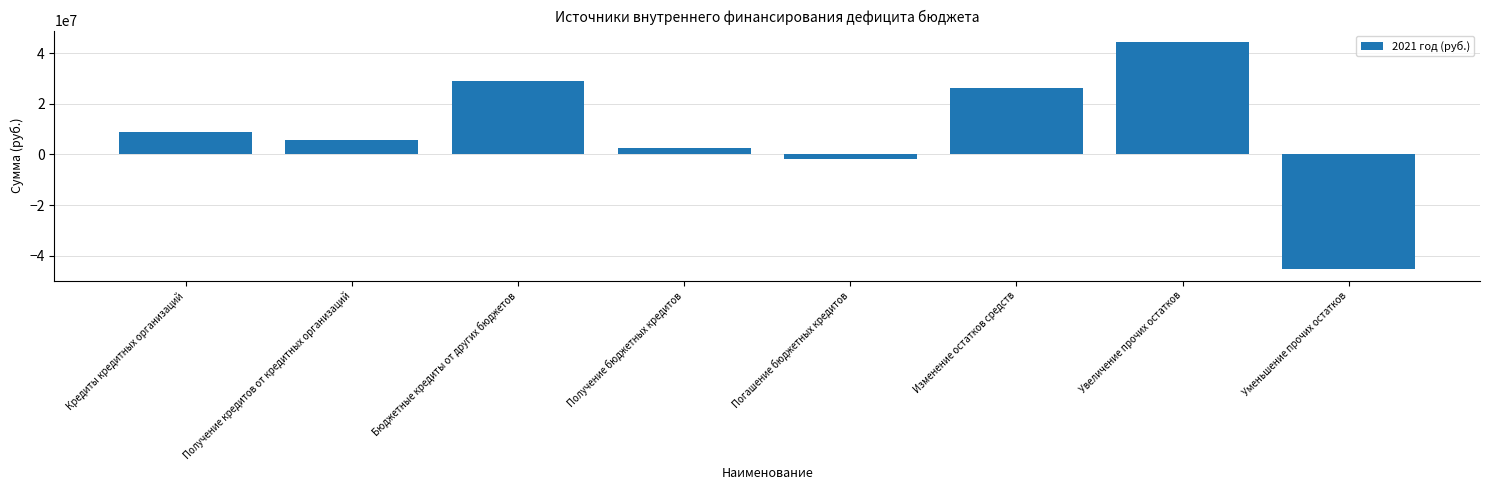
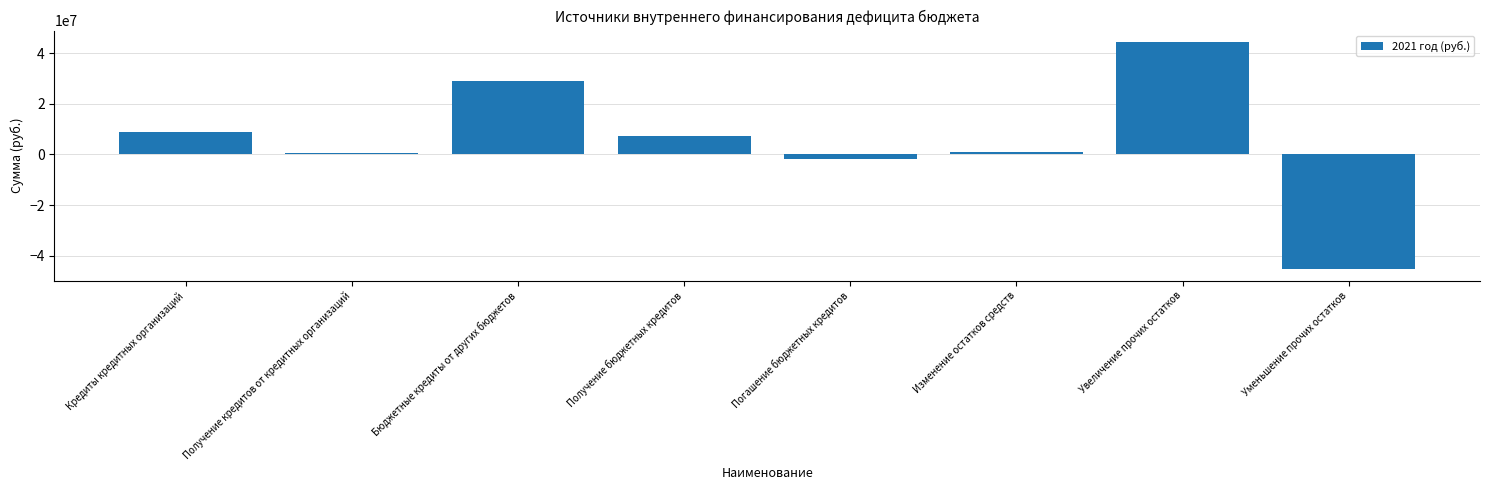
Получение кредитов от кредитных организаций: 6000000 -> 0
Получение бюджетных кредитов: 3000000 -> 7000000
Изменение остатков средств: 26000000 -> 1000000
